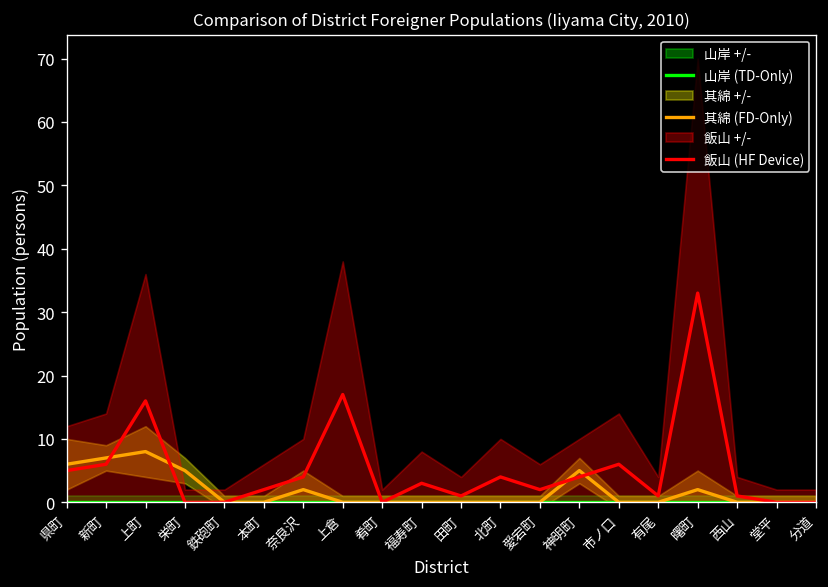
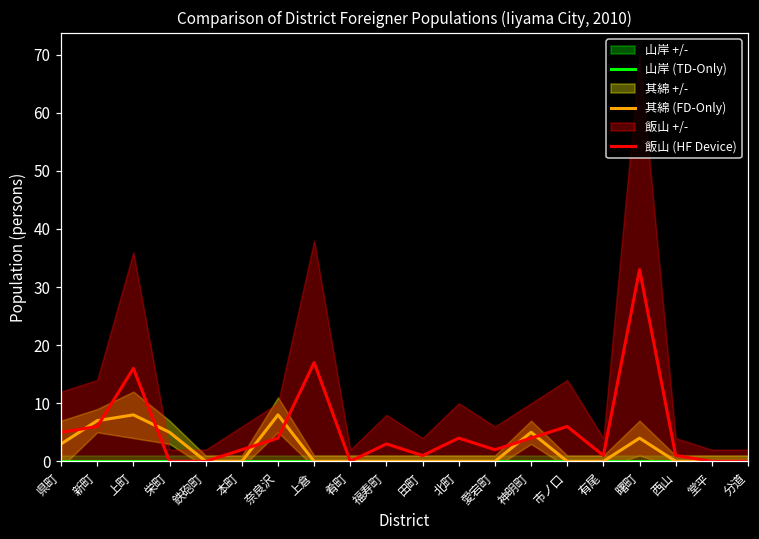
其綿 (FD-Only), 県町: 6 -> 3
其綿 (FD-Only), 奈良沢: 2 -> 8
其綿 (FD-Only), 曙町: 2 -> 4
